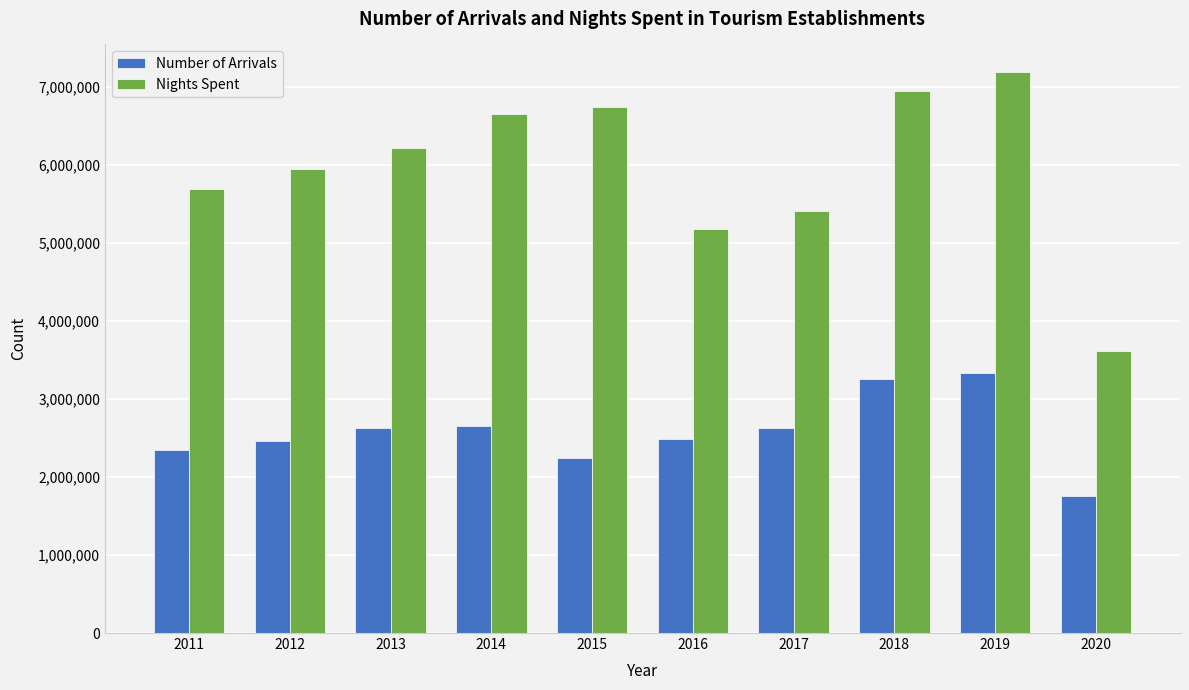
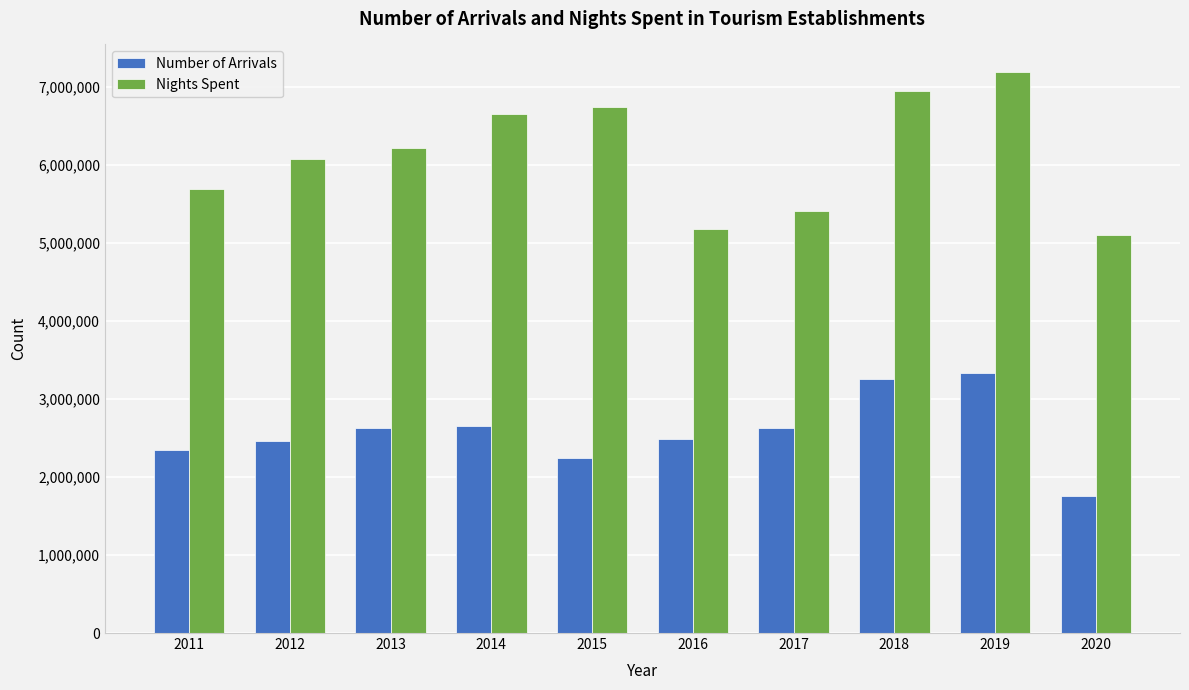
Nights Spent, 2012: 5,900,000 -> 6,100,000
Nights Spent, 2020: 3,600,000 -> 5,100,000
